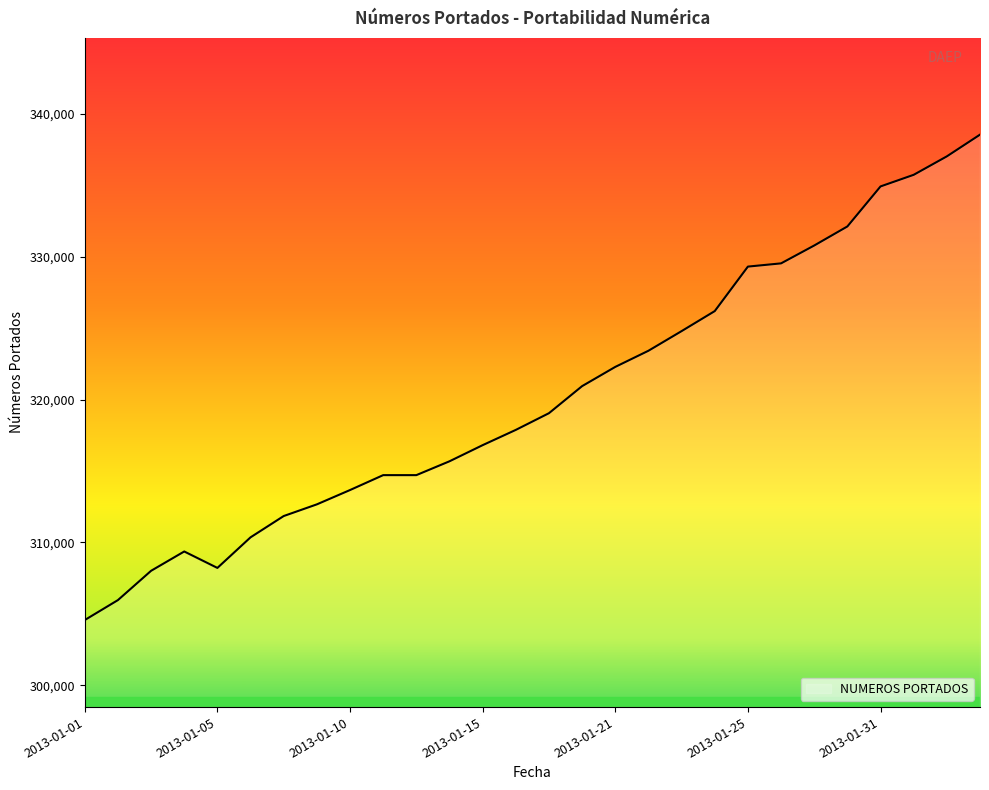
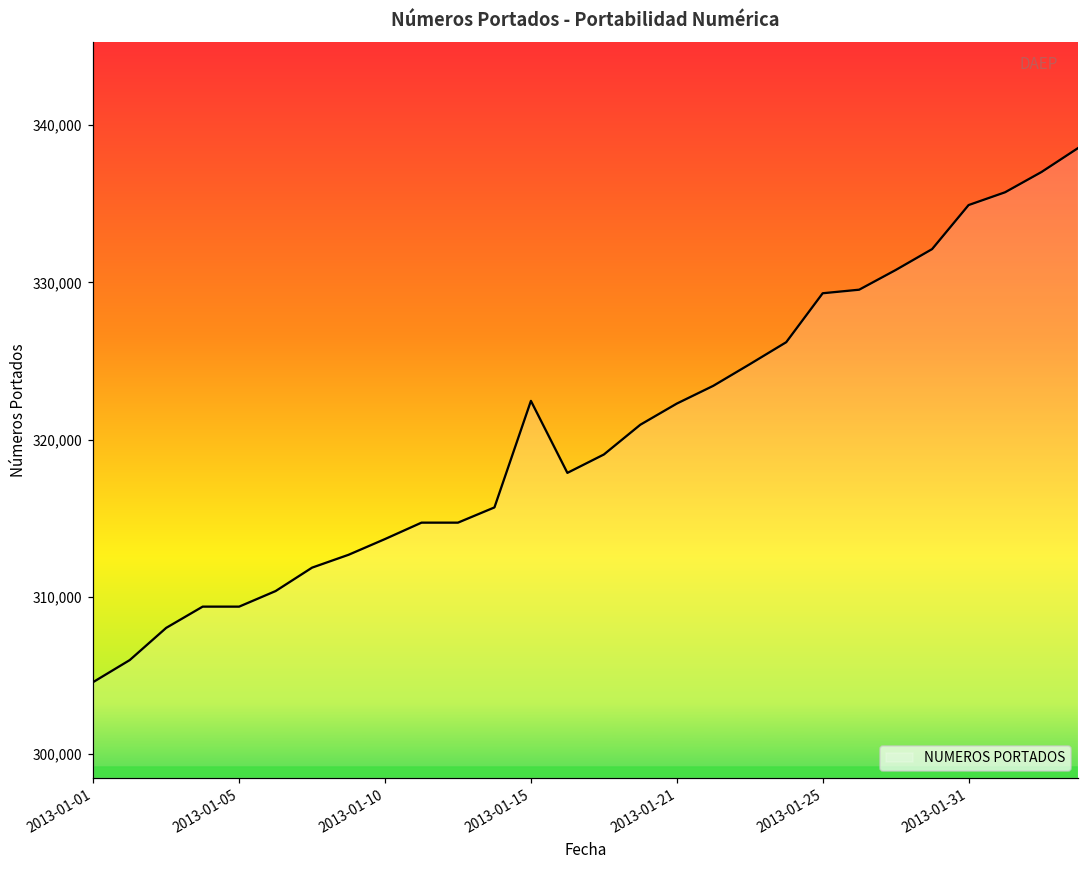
2013-01-05: 308,200 -> 309,400
2013-01-15: 316,800 -> 322,500
